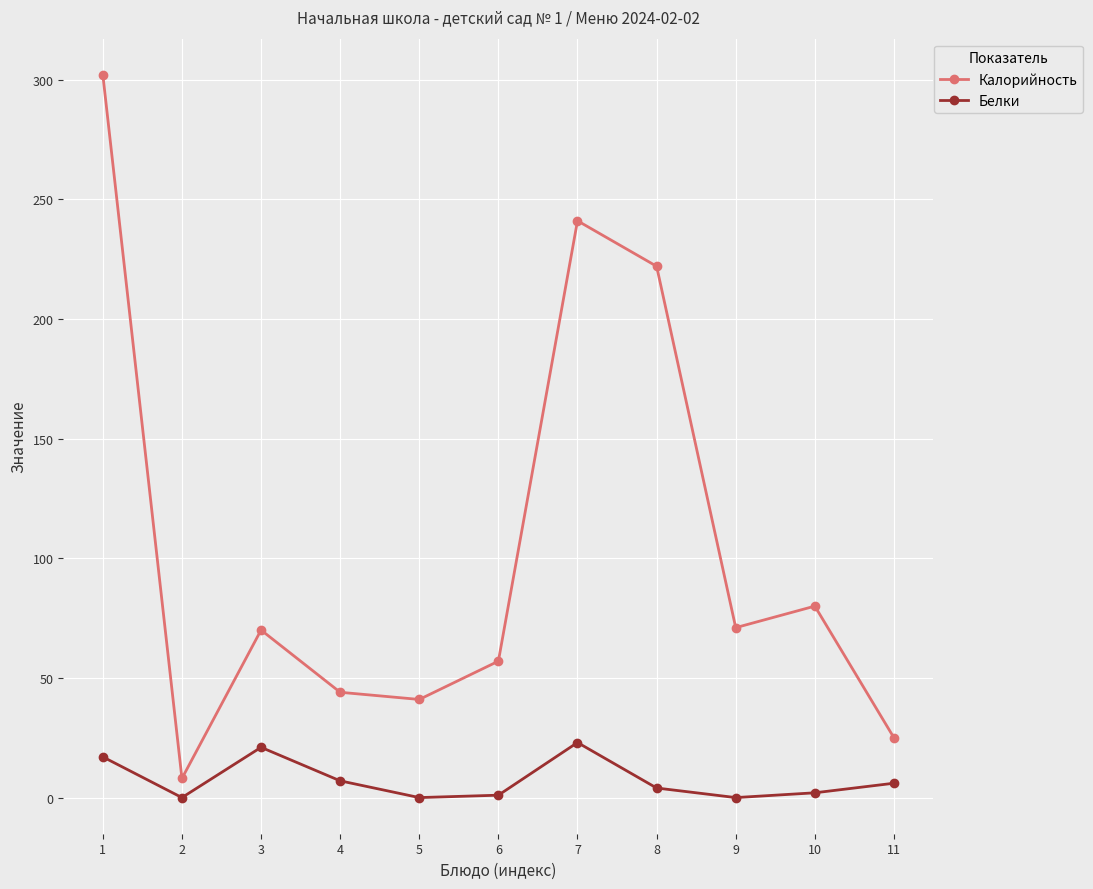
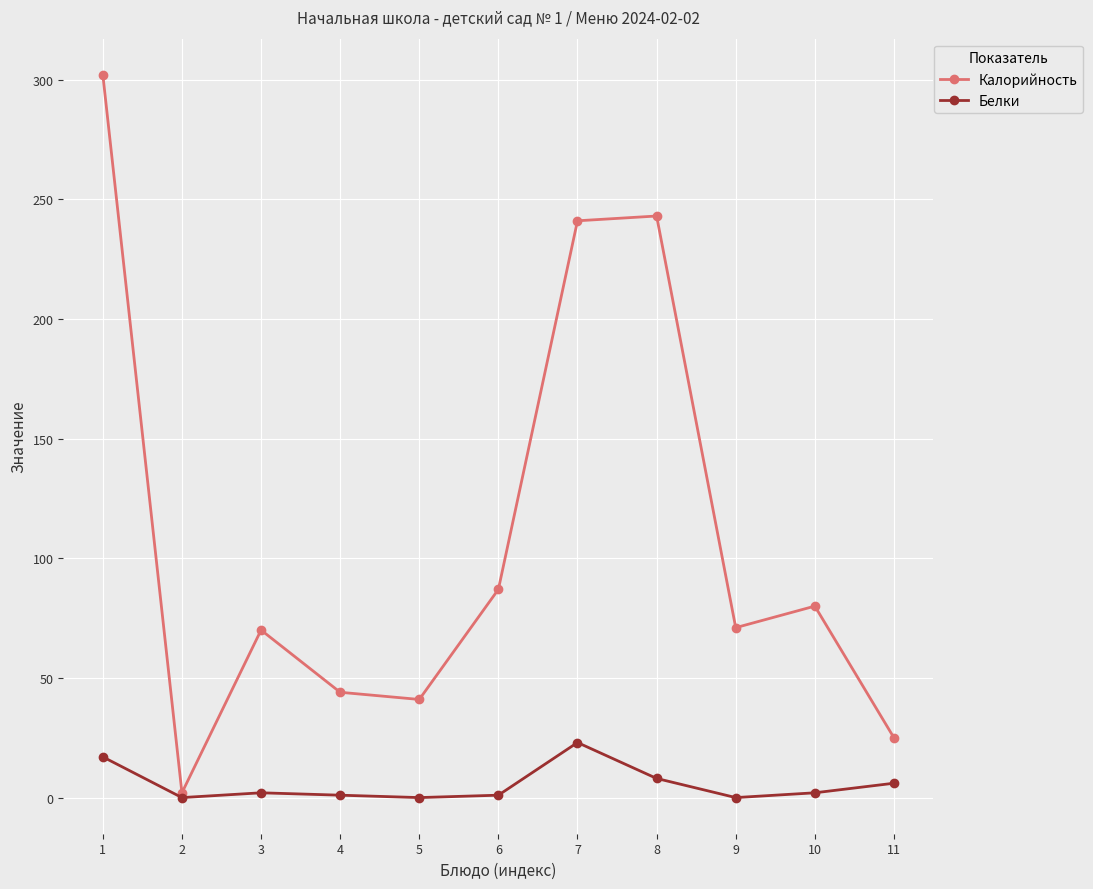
Калорийность, 2: 8 -> 2
Белки, 3: 21 -> 2
Белки, 4: 7 -> 1
Калорийность, 6: 57 -> 87
Калорийность, 8: 222 -> 243
Белки, 8: 4 -> 8
